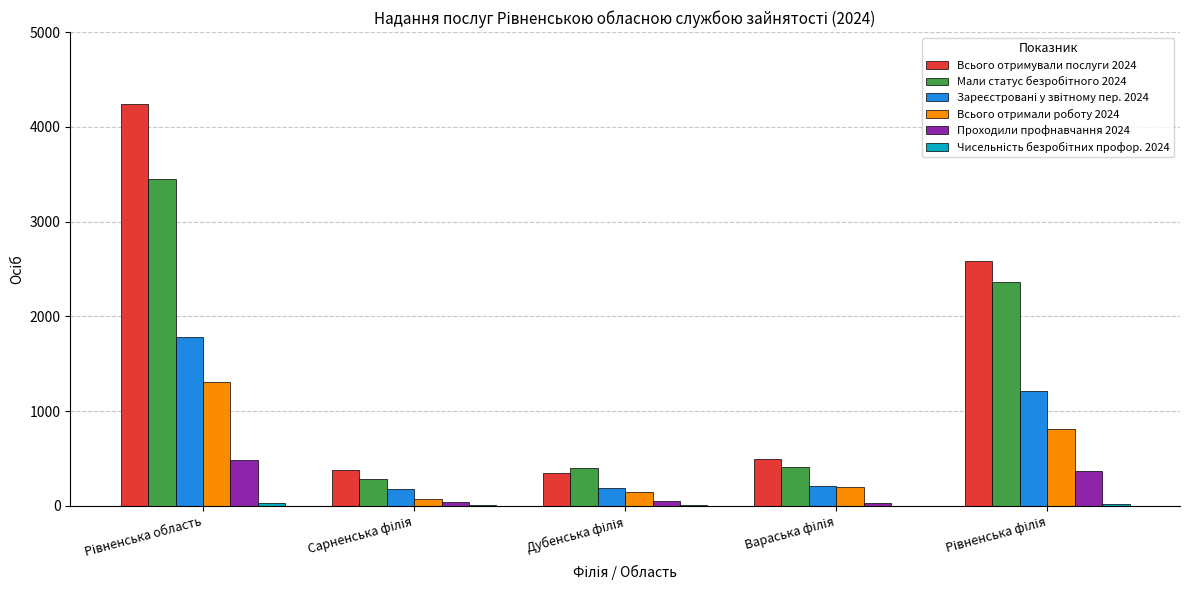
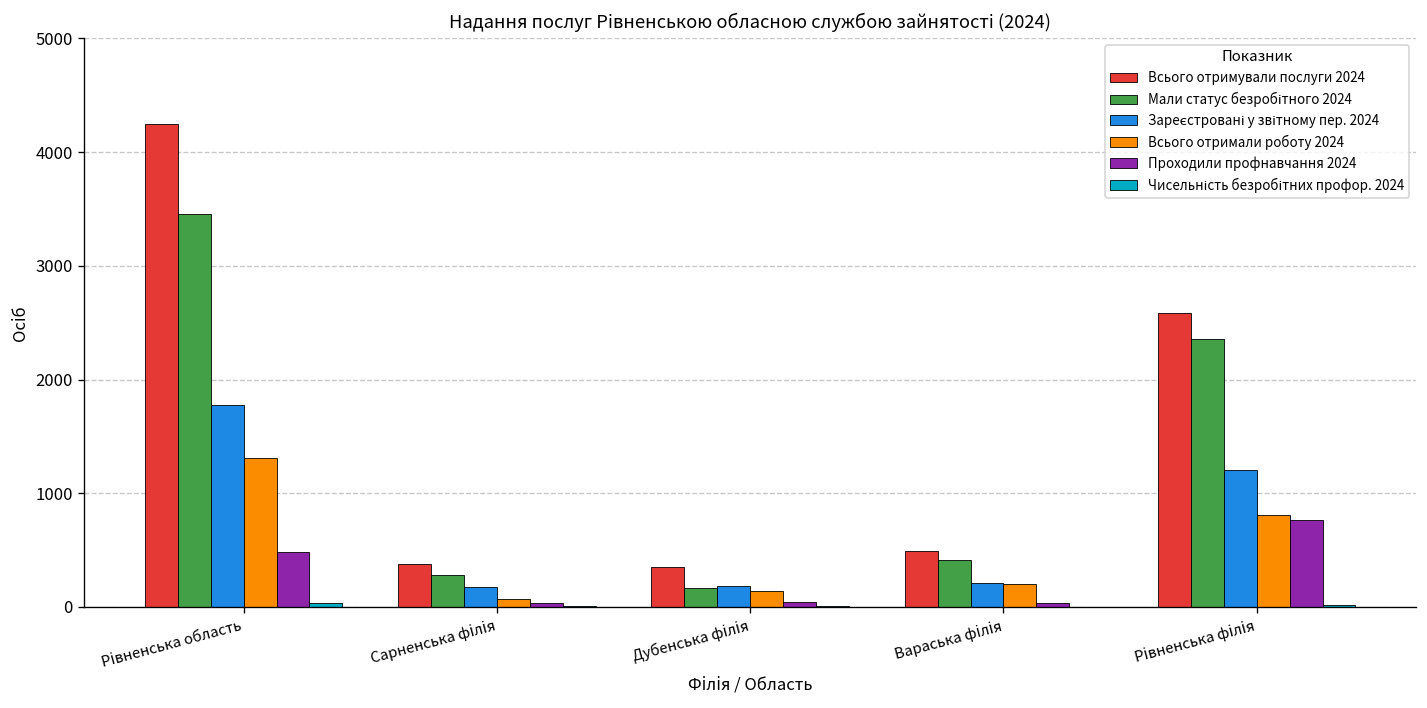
Мали статус безробітного 2024, Дубенська філія: 400 -> 200
Проходили профнавчання 2024, Рівненська філія: 400 -> 800
